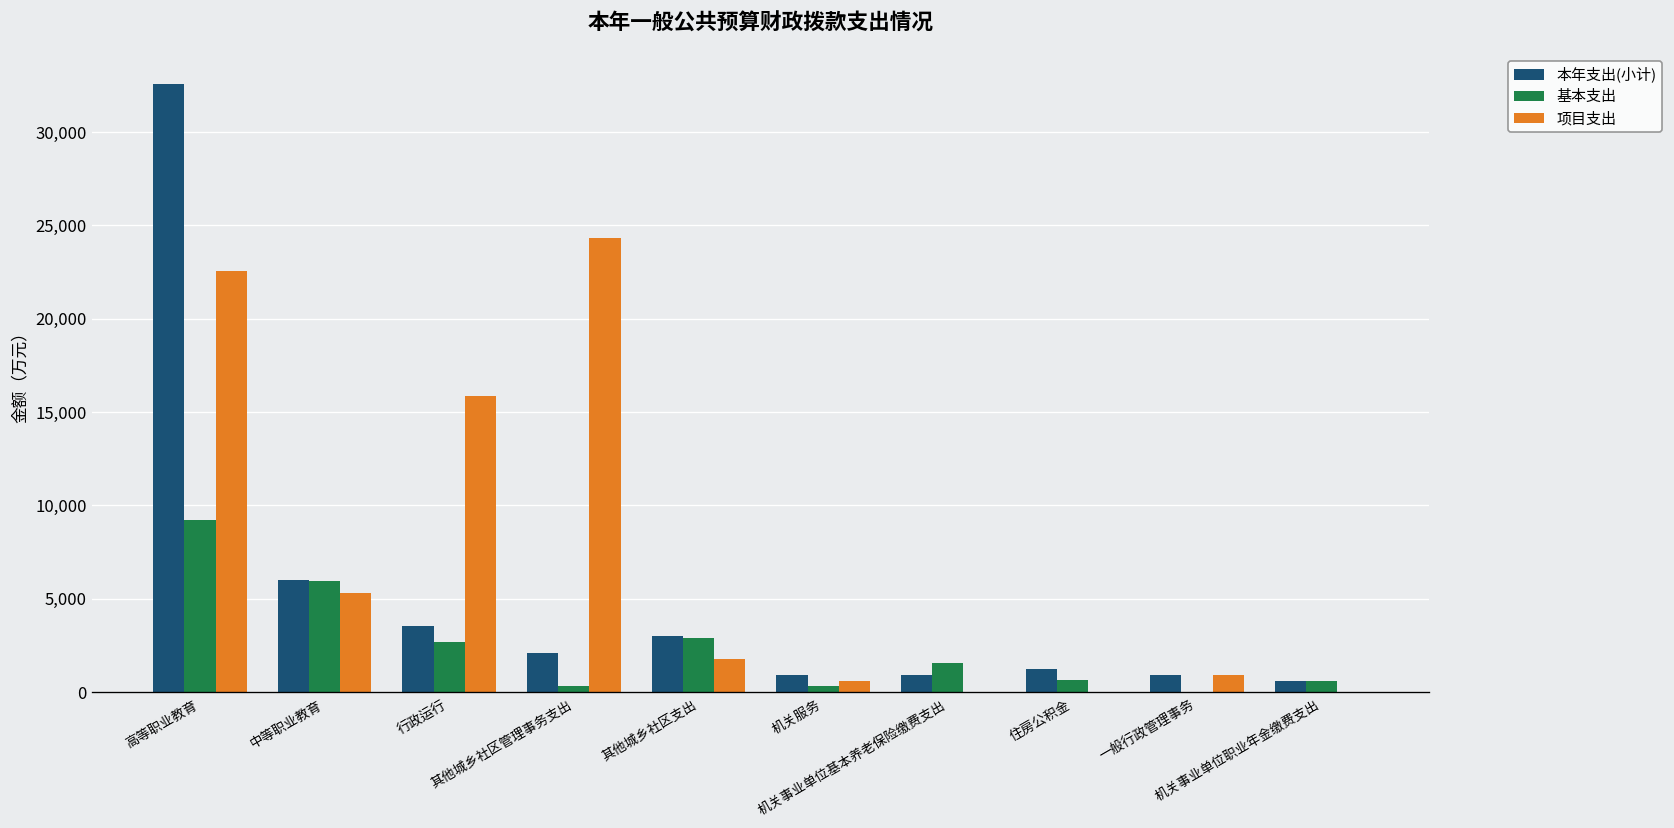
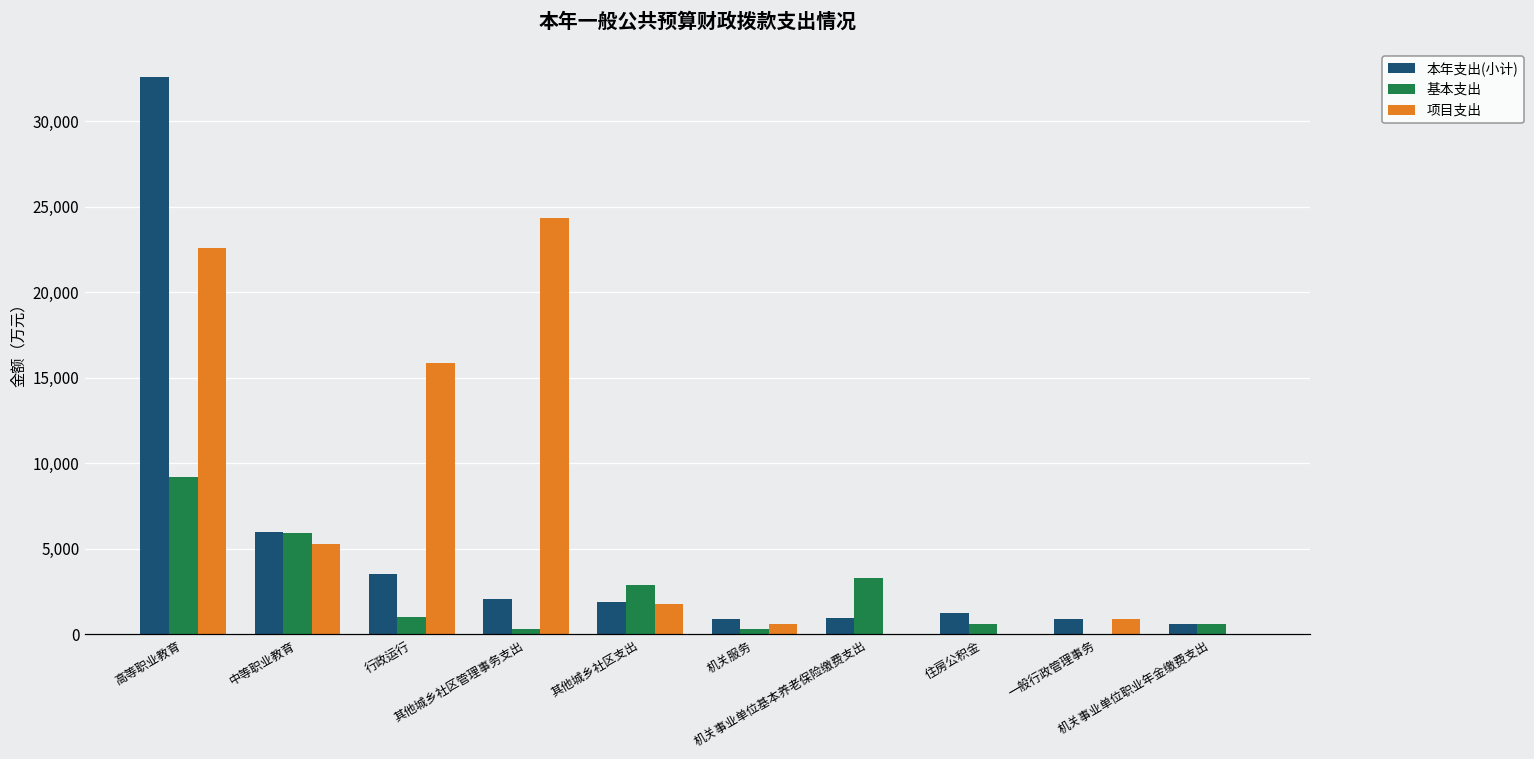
基本支出, 行政运行: 2,700 -> 1,000
本年支出(小计), 其他城乡社区支出: 3,000 -> 1,900
基本支出, 机关事业单位基本养老保险缴费支出: 1,600 -> 3,300
